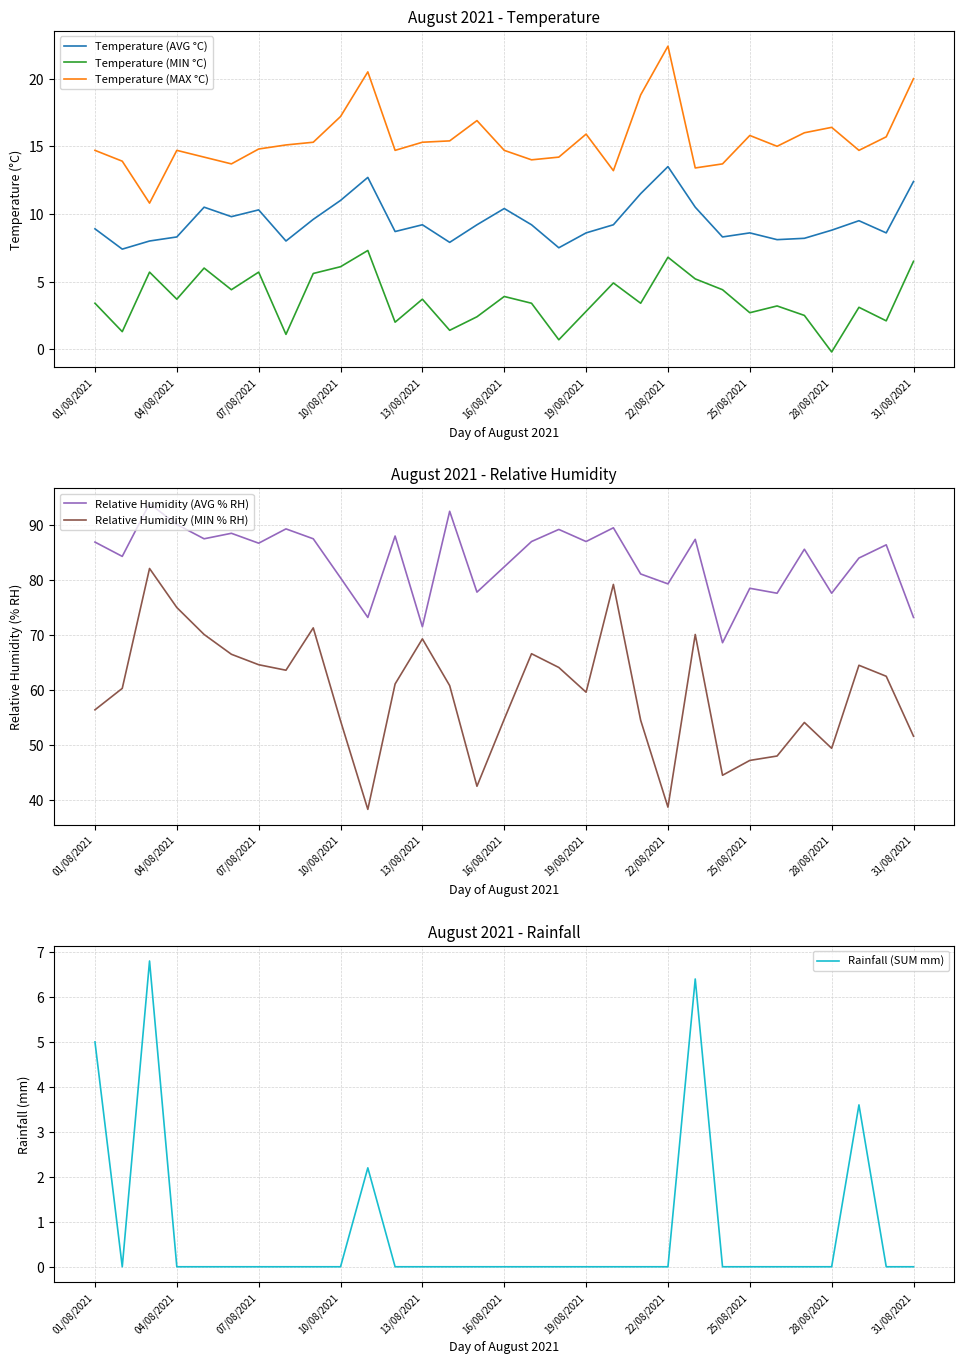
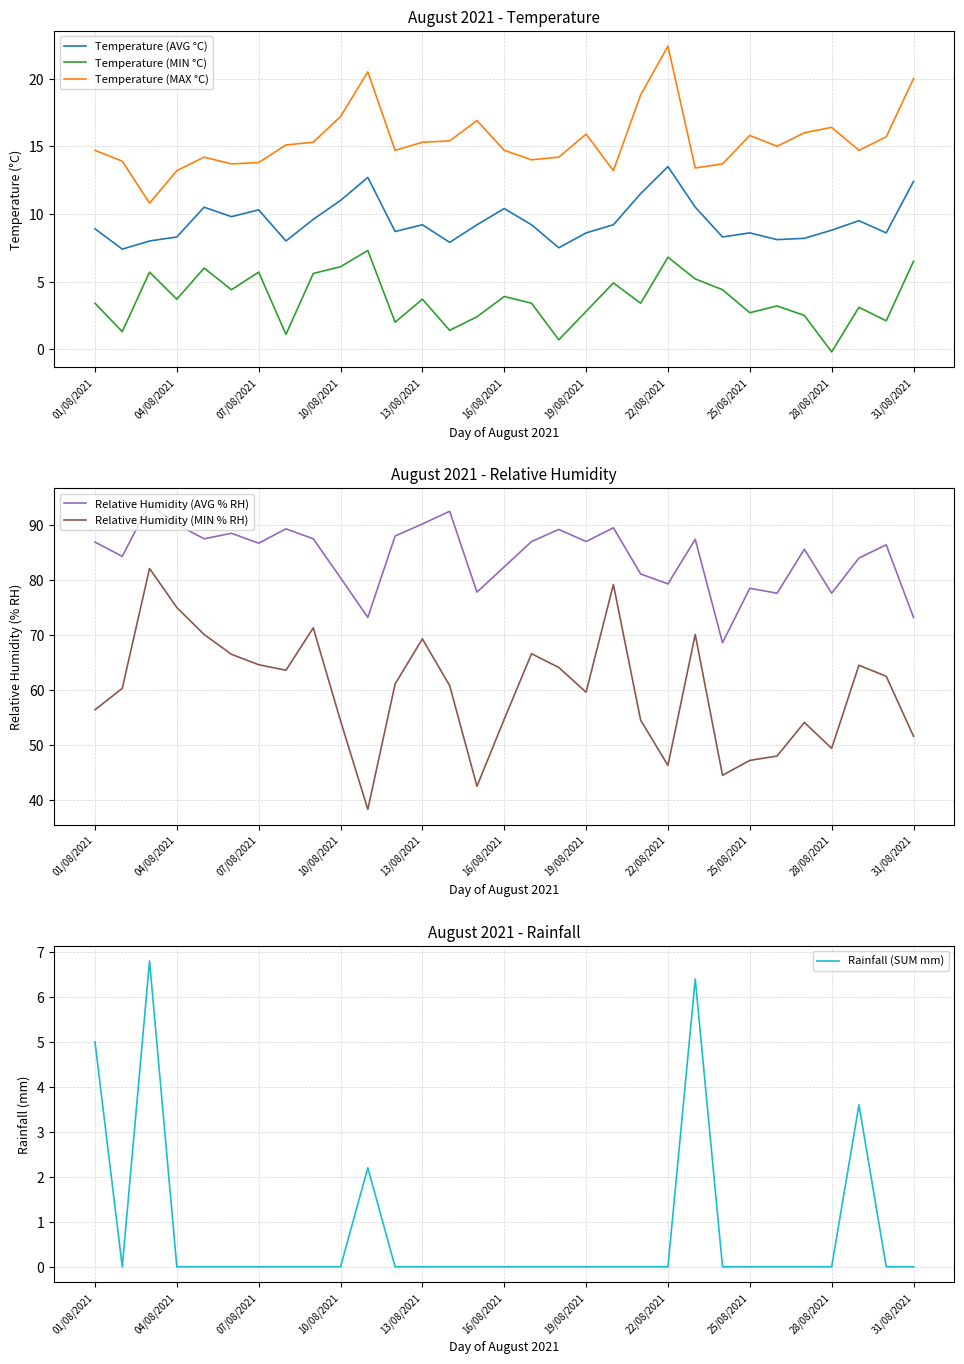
August 2021 - Temperature, Temperature (MAX °C), 04/08/2021: 14.7 -> 13.2
August 2021 - Temperature, Temperature (MAX °C), 07/08/2021: 14.8 -> 13.8
August 2021 - Relative Humidity, Relative Humidity (AVG % RH), 13/08/2021: 72 -> 90
August 2021 - Relative Humidity, Relative Humidity (MIN % RH), 22/08/2021: 39 -> 46
